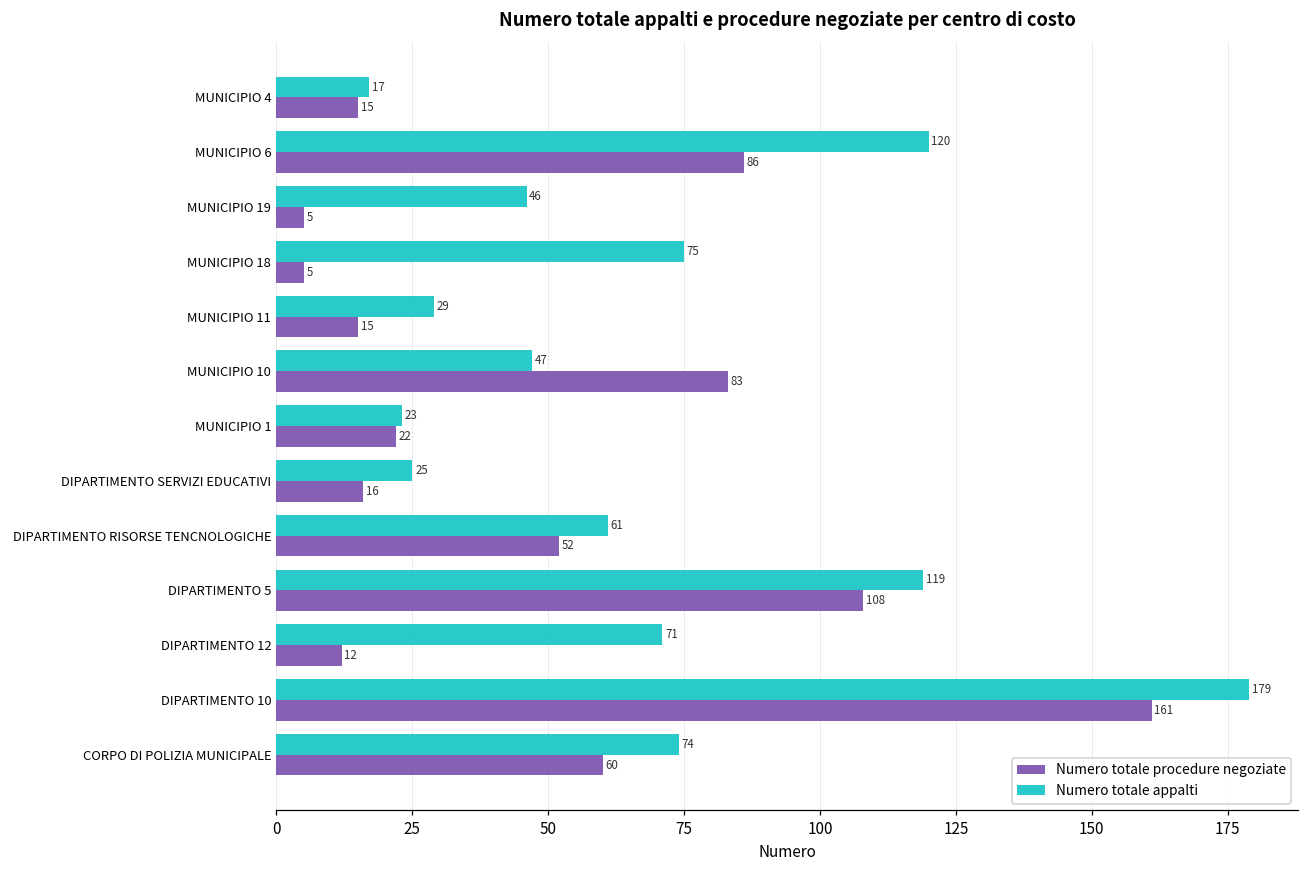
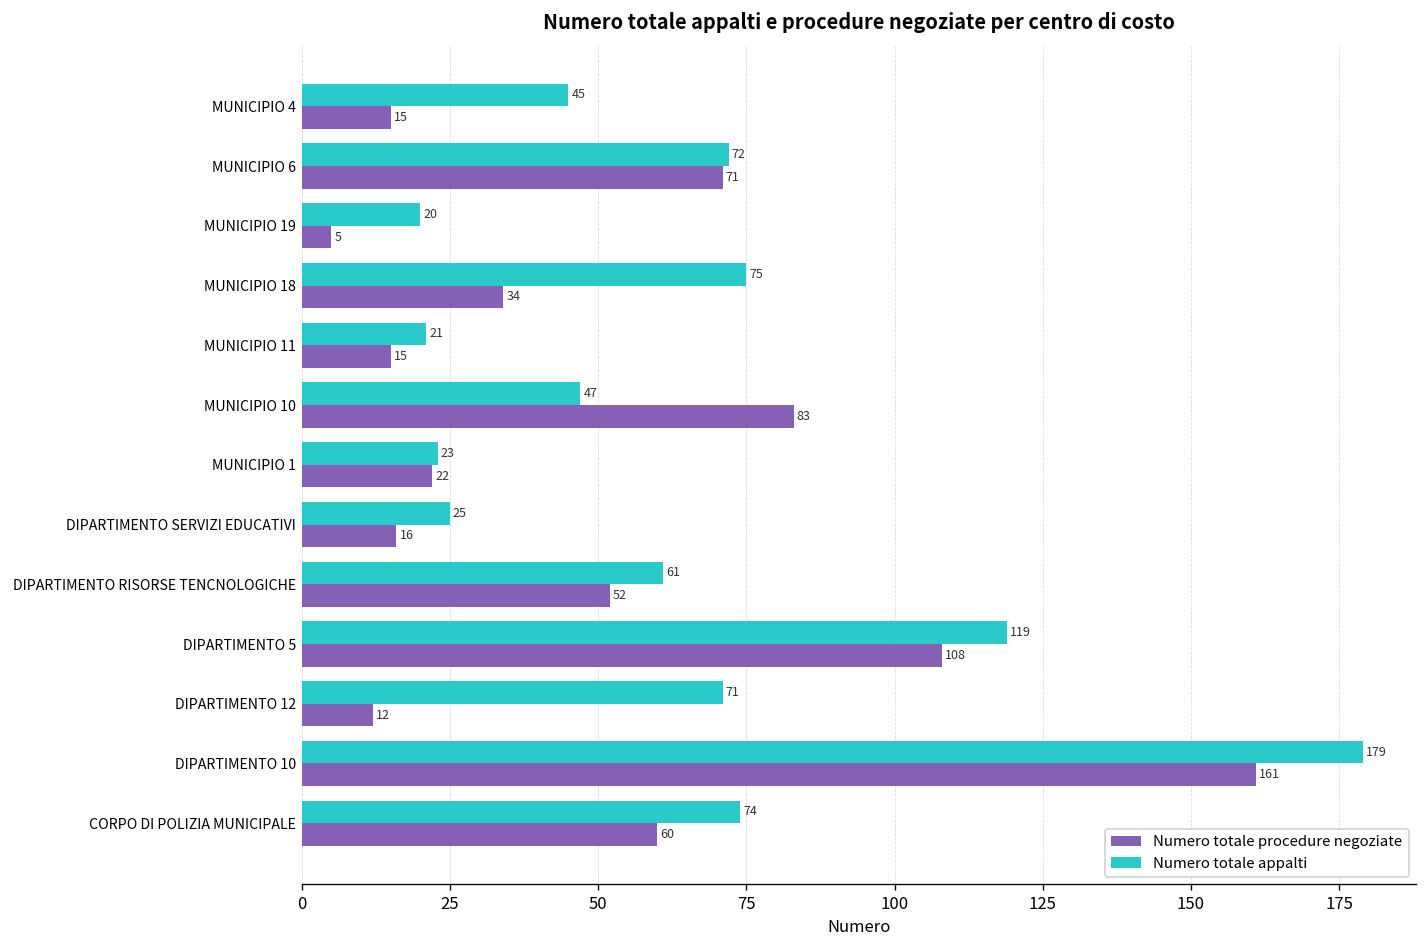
Numero totale appalti, MUNICIPIO 4: 17 -> 45
Numero totale appalti, MUNICIPIO 6: 120 -> 72
Numero totale procedure negoziate, MUNICIPIO 6: 86 -> 71
Numero totale appalti, MUNICIPIO 19: 46 -> 20
Numero totale procedure negoziate, MUNICIPIO 18: 5 -> 34
Numero totale appalti, MUNICIPIO 11: 29 -> 21
